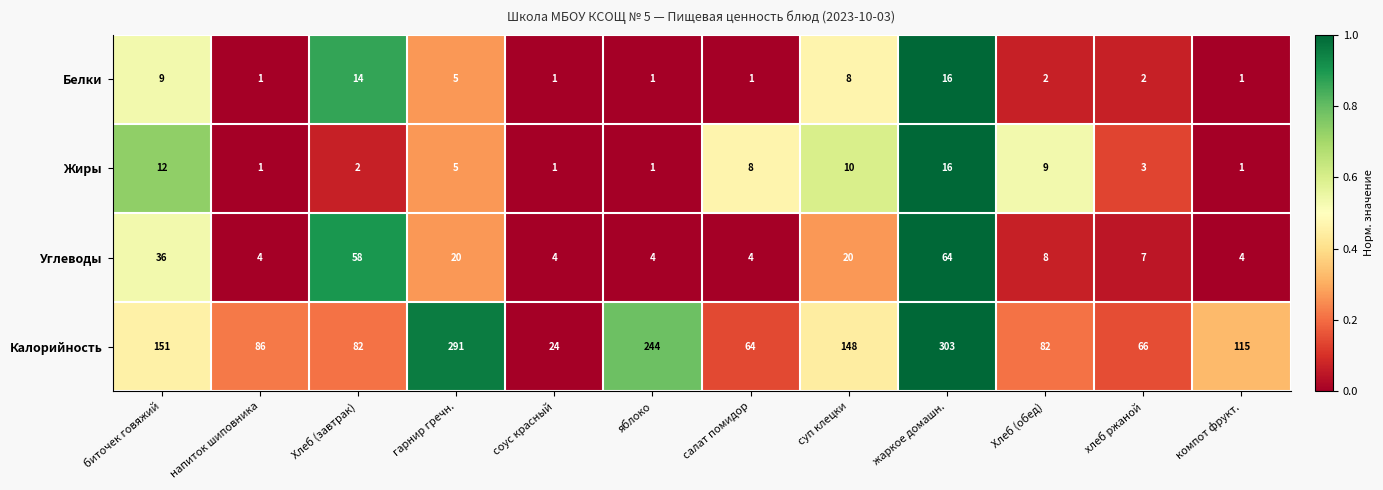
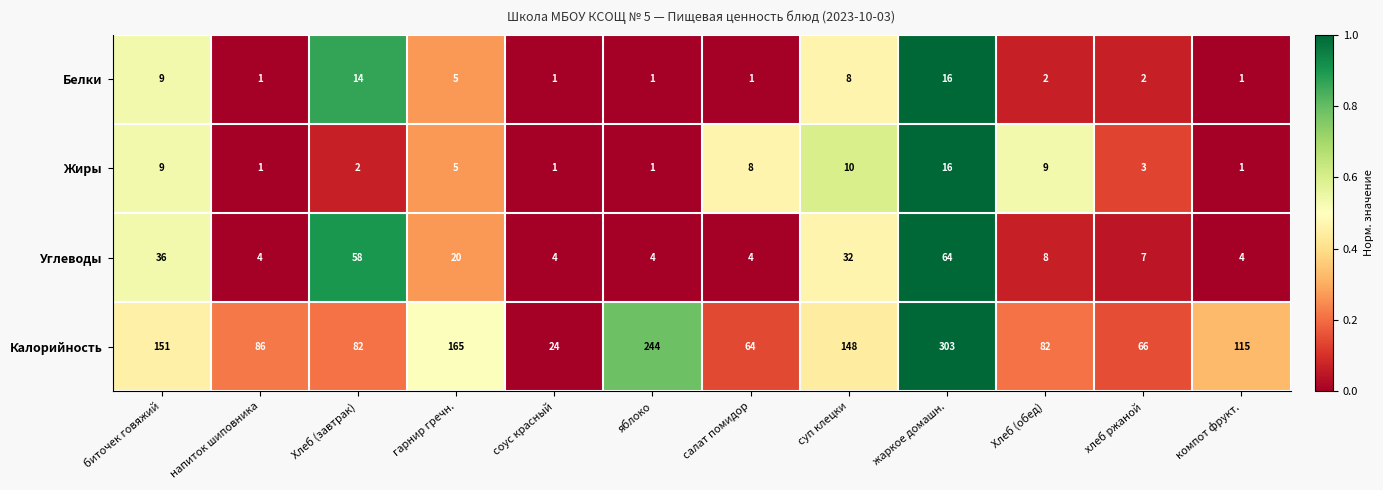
Жиры, биточек говяжий: 12 -> 9
Углеводы, суп клецки: 20 -> 32
Калорийность, гарнир гречн.: 291 -> 165
